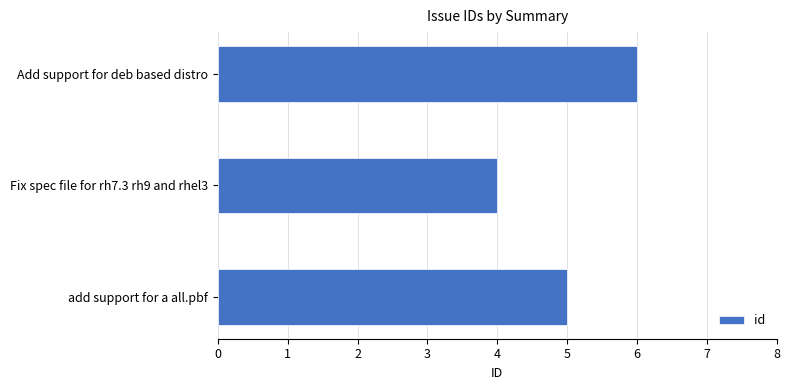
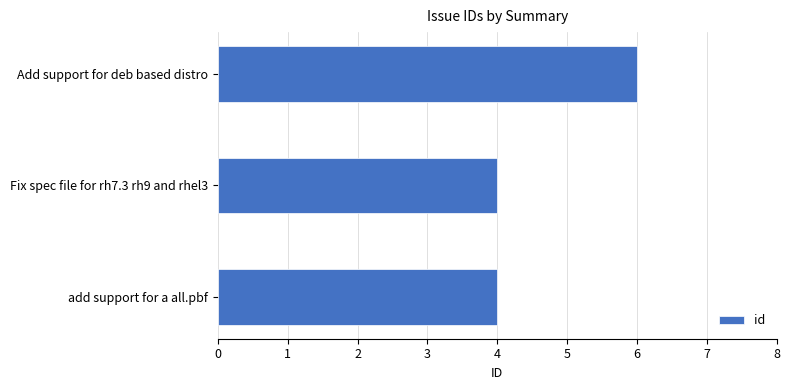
add support for a all.pbf: 5 -> 4
